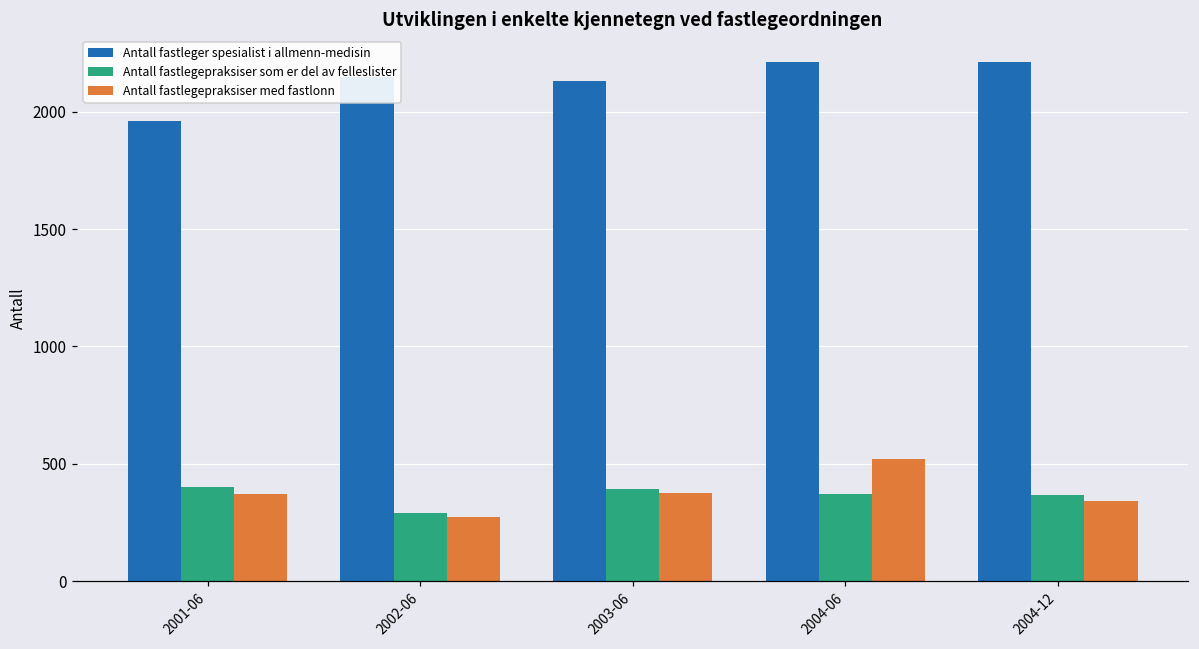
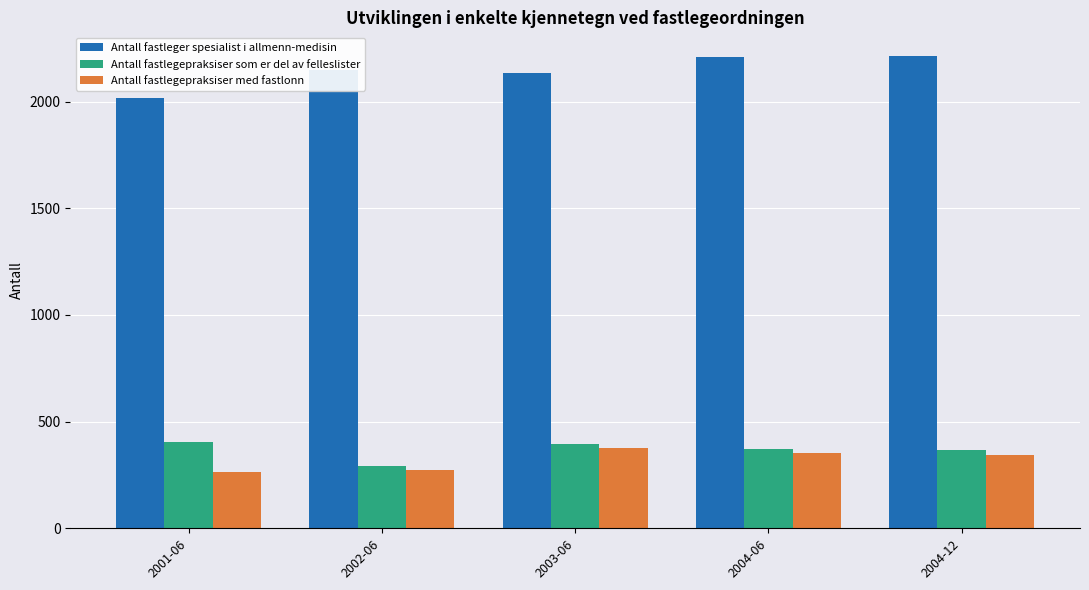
Antall fastleger spesialist i allmenn-medisin, 2001-06: 1960 -> 2020
Antall fastlegepraksiser med fastlonn, 2001-06: 370 -> 270
Antall fastlegepraksiser med fastlonn, 2004-06: 520 -> 350
